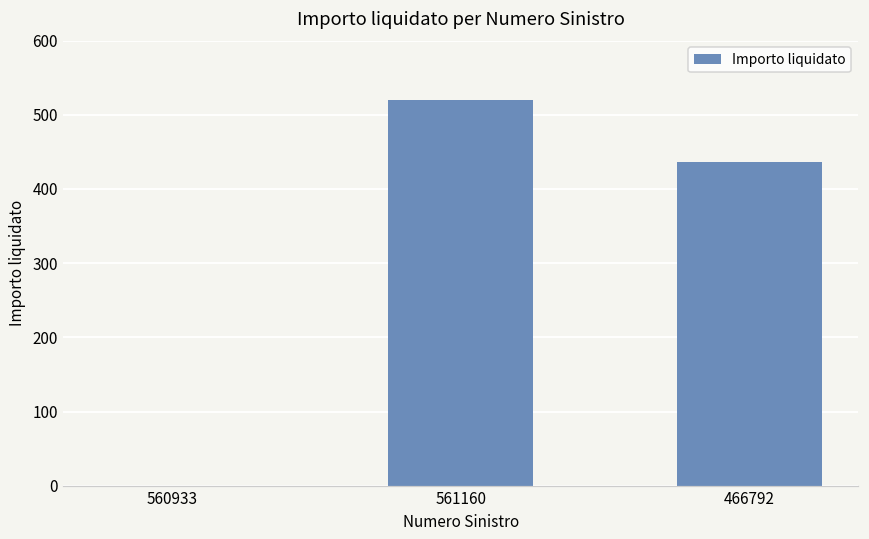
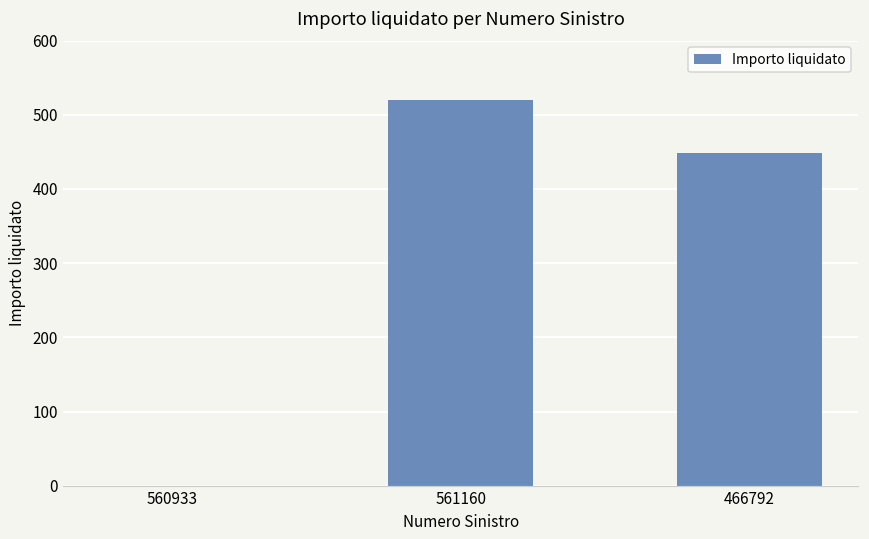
466792: 440 -> 450
